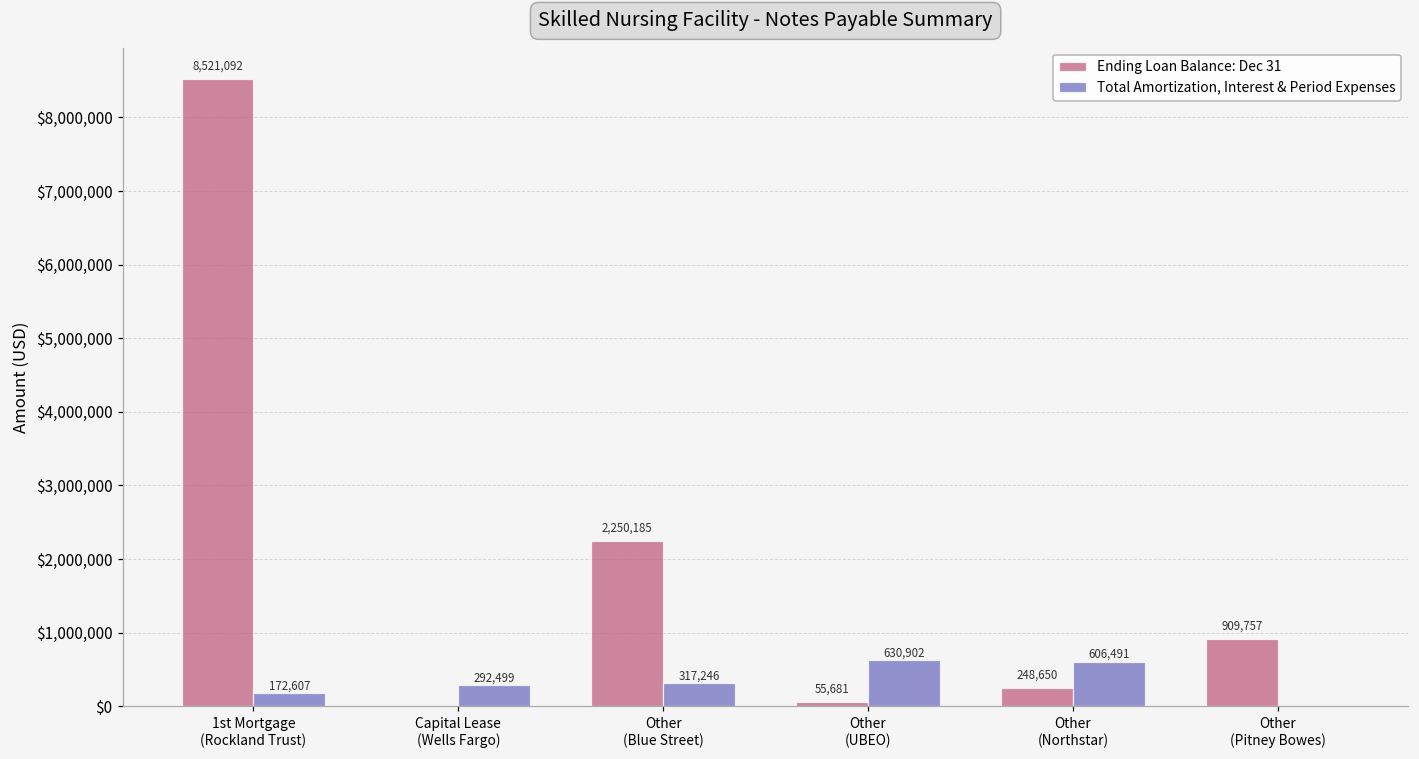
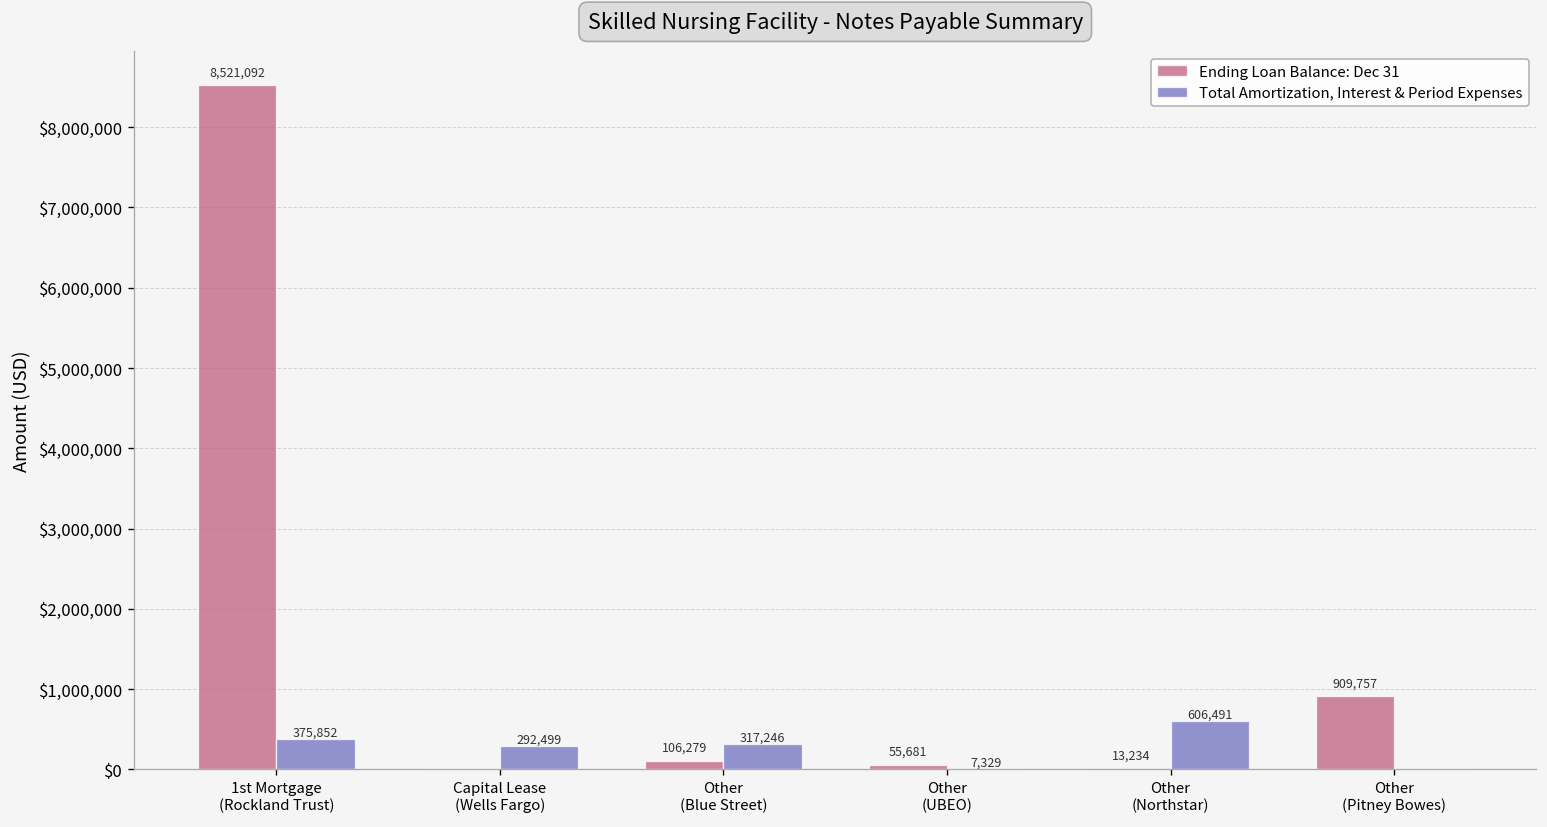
Total Amortization, Interest & Period Expenses, 1st Mortgage (Rockland Trust): 172,607 -> 375,852
Ending Loan Balance: Dec 31, Other (Blue Street): 2,250,185 -> 106,279
Total Amortization, Interest & Period Expenses, Other (UBEO): 630,902 -> 7,329
Ending Loan Balance: Dec 31, Other (Northstar): 248,650 -> 13,234
